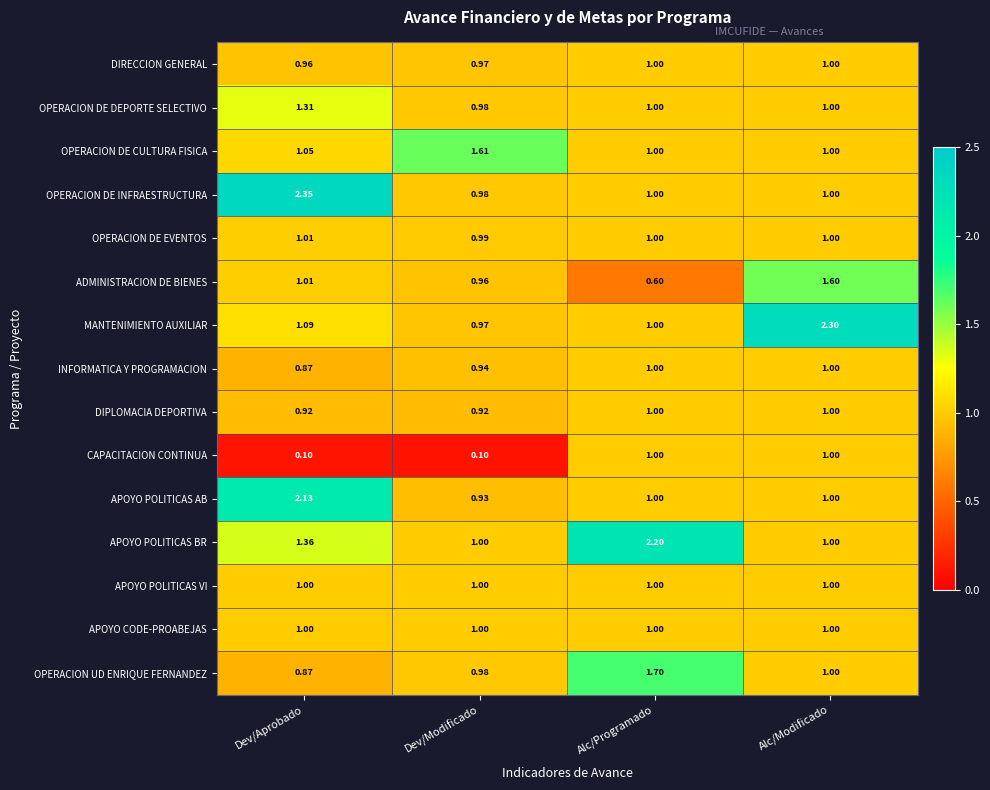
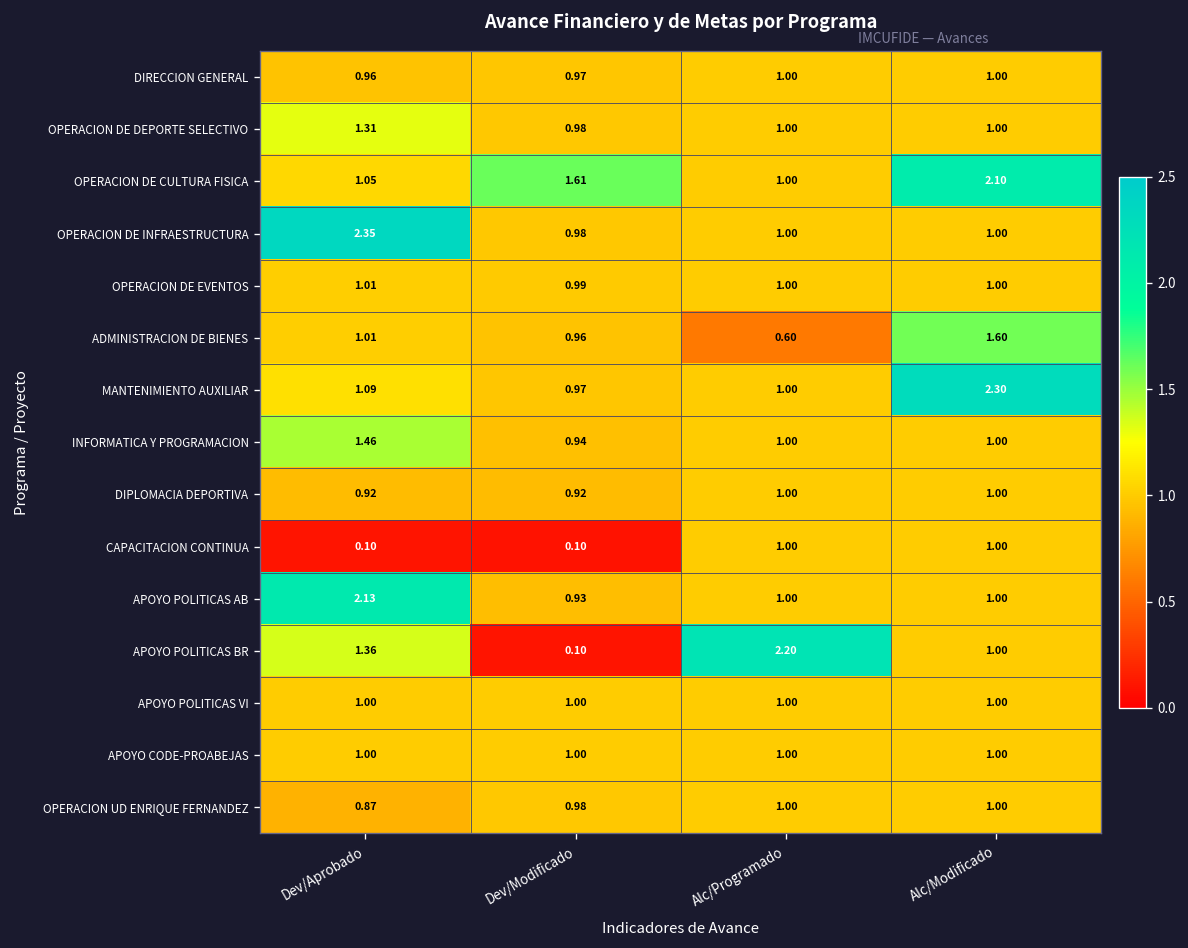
OPERACION DE CULTURA FISICA, Alc/Modificado: 1.00 -> 2.10
INFORMATICA Y PROGRAMACION, Dev/Aprobado: 0.87 -> 1.46
APOYO POLITICAS BR, Dev/Modificado: 1.00 -> 0.10
OPERACION UD ENRIQUE FERNANDEZ, Alc/Programado: 1.70 -> 1.00
